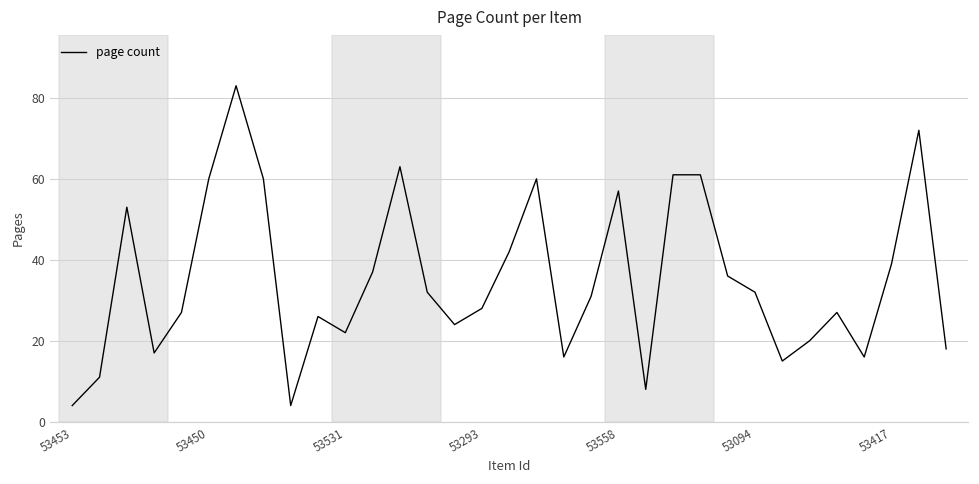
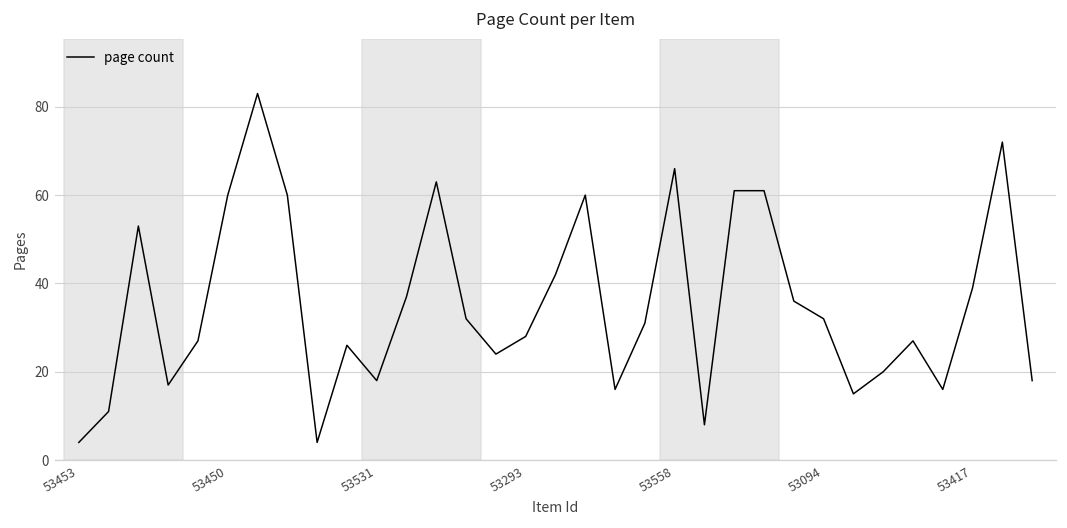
53531: 22 -> 18
53558: 57 -> 66
